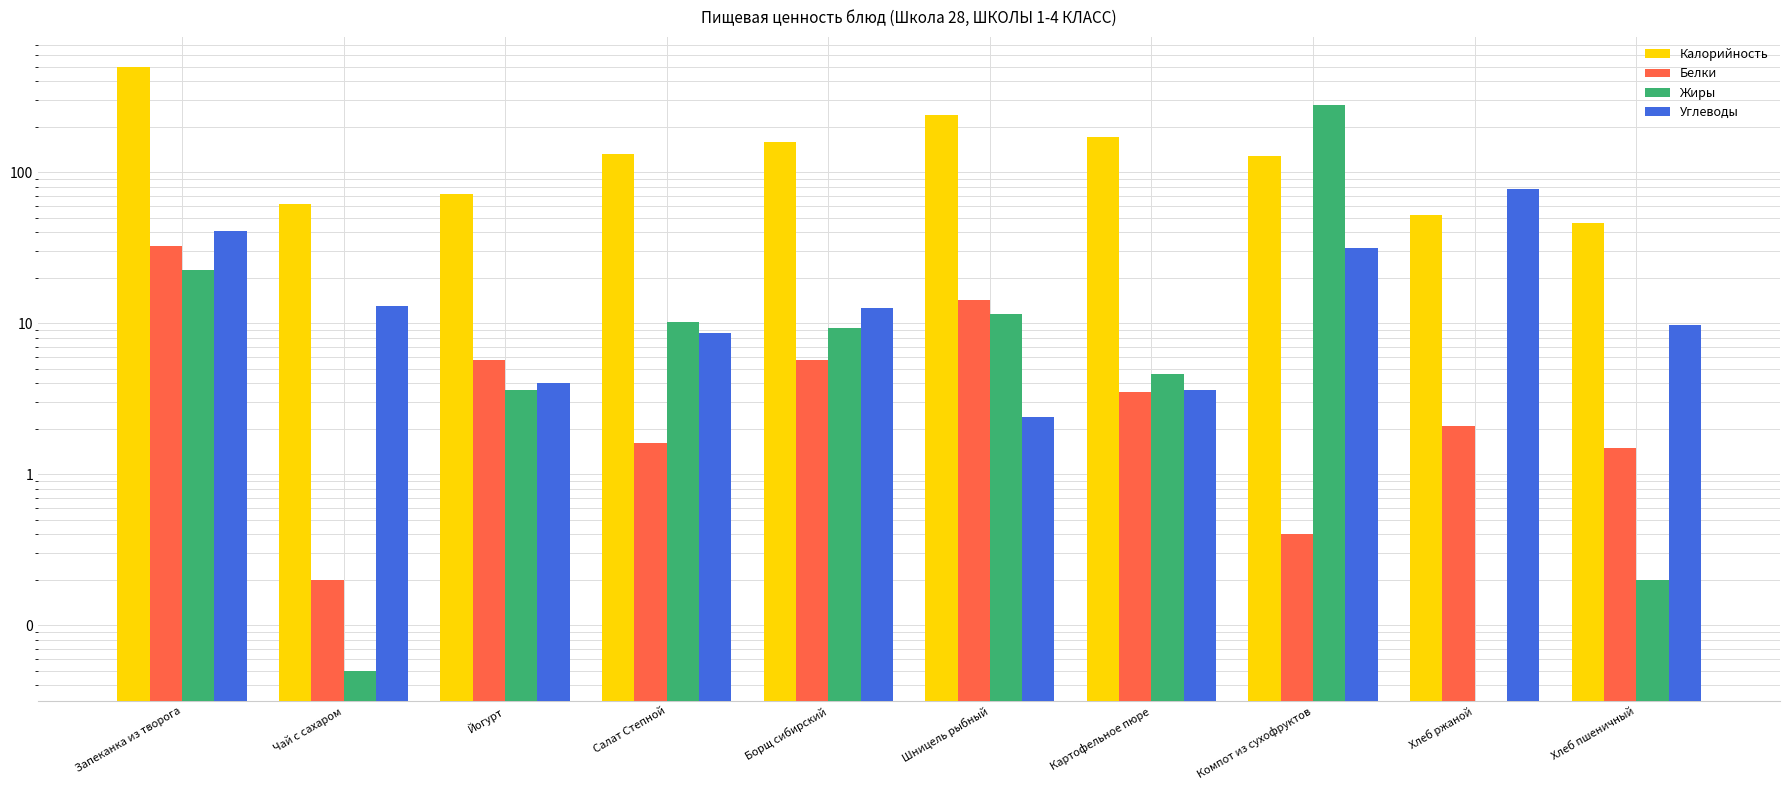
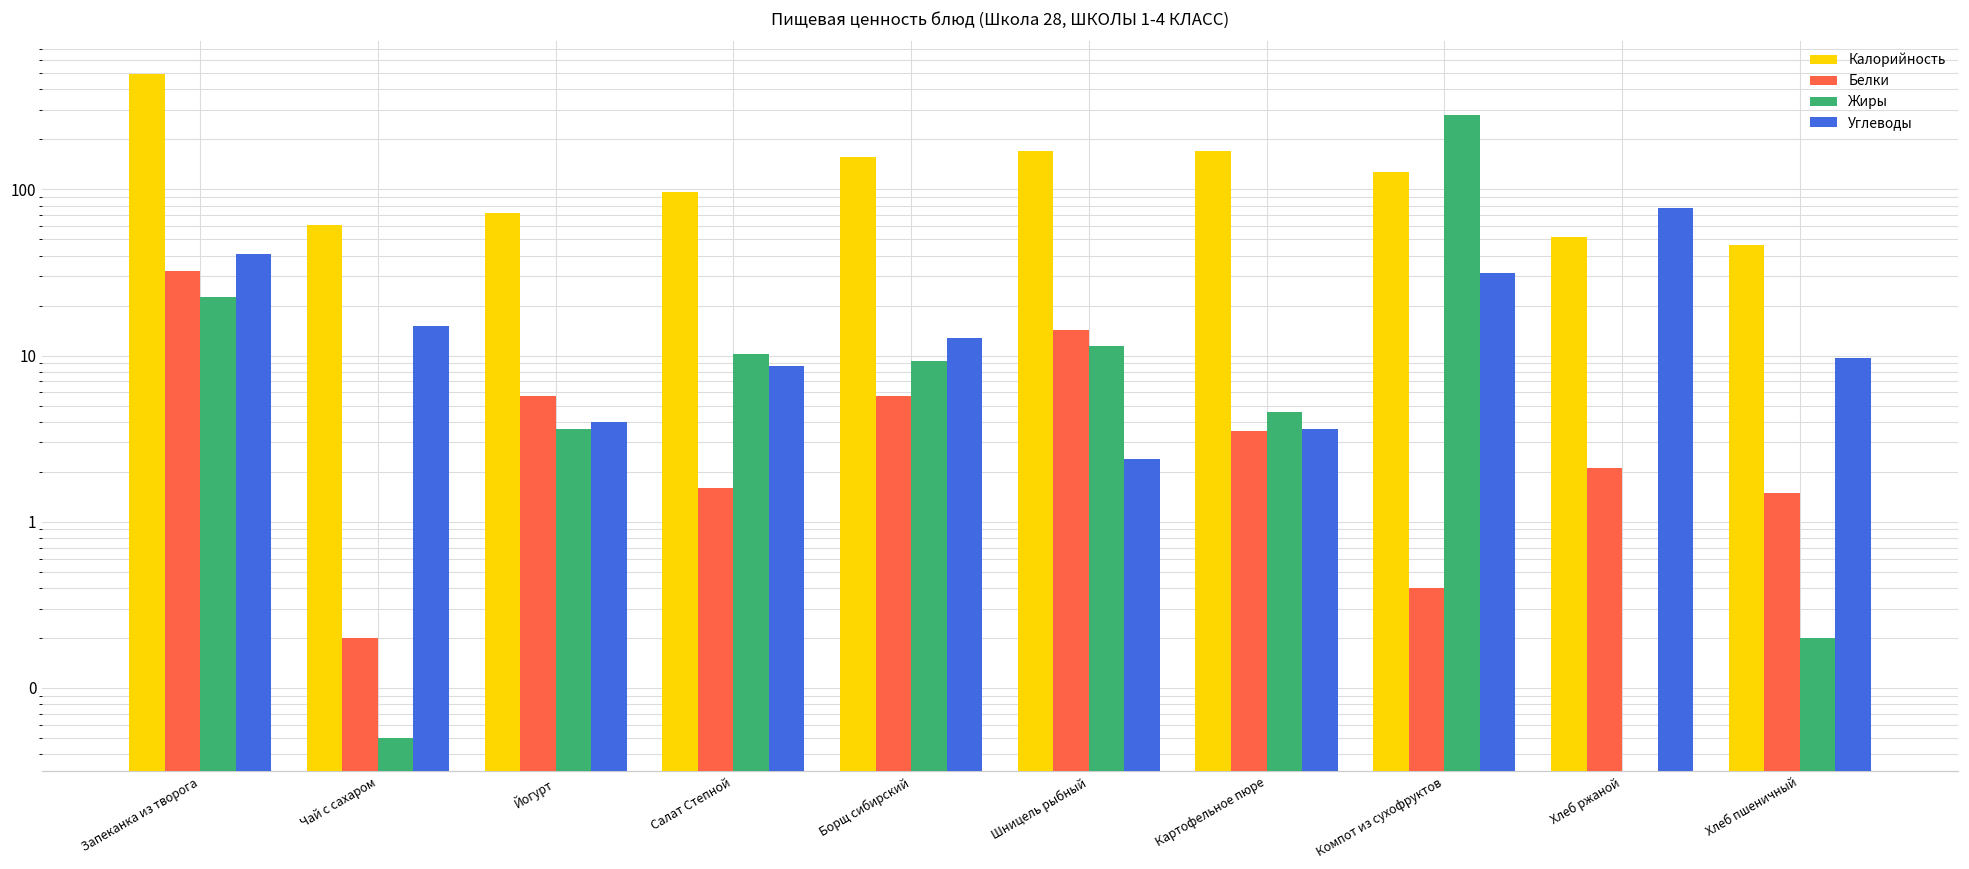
Углеводы, Чай с сахаром: 13 -> 15
Калорийность, Салат Степной: 130 -> 100
Калорийность, Шницель рыбный: 240 -> 170
